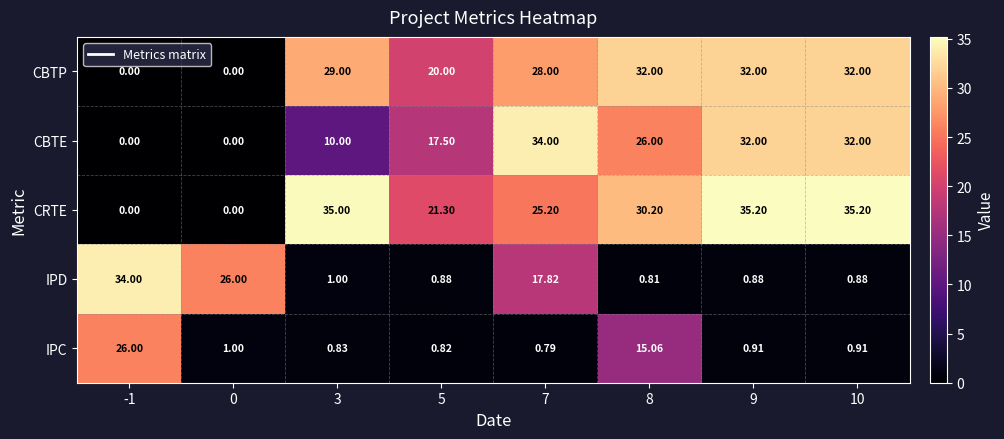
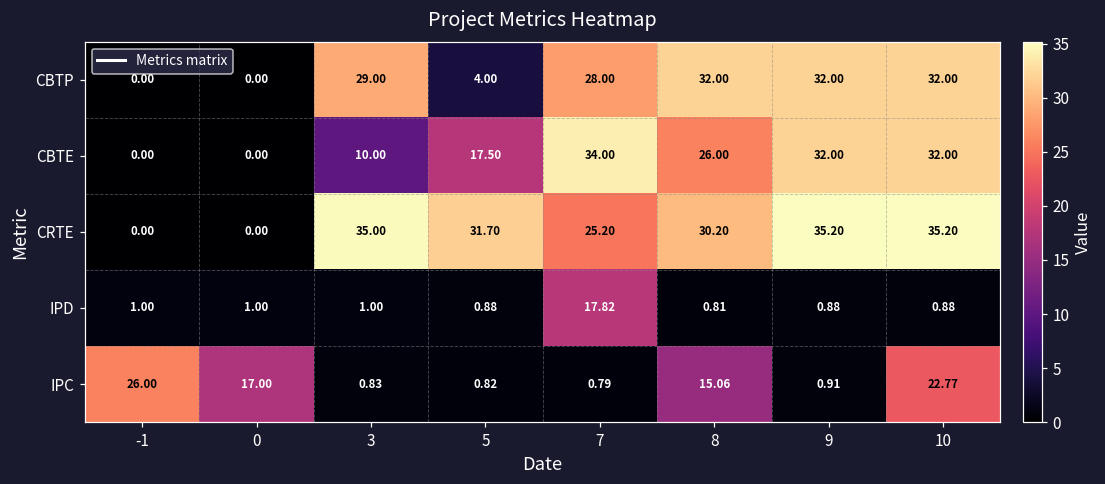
CBTP, 5: 20.00 -> 4.00
CRTE, 5: 21.30 -> 31.70
IPD, -1: 34.00 -> 1.00
IPD, 0: 26.00 -> 1.00
IPC, 0: 1.00 -> 17.00
IPC, 10: 0.91 -> 22.77
